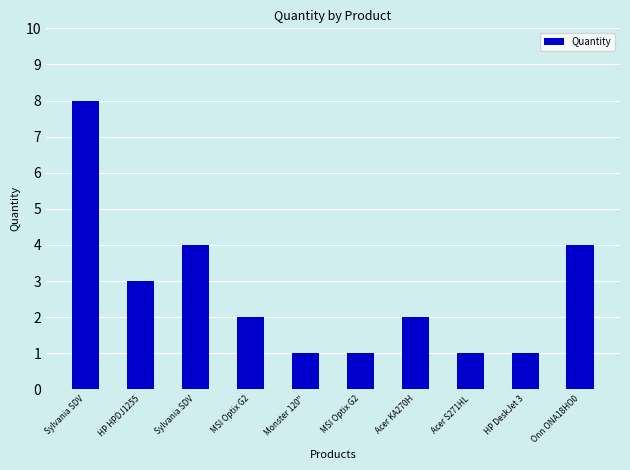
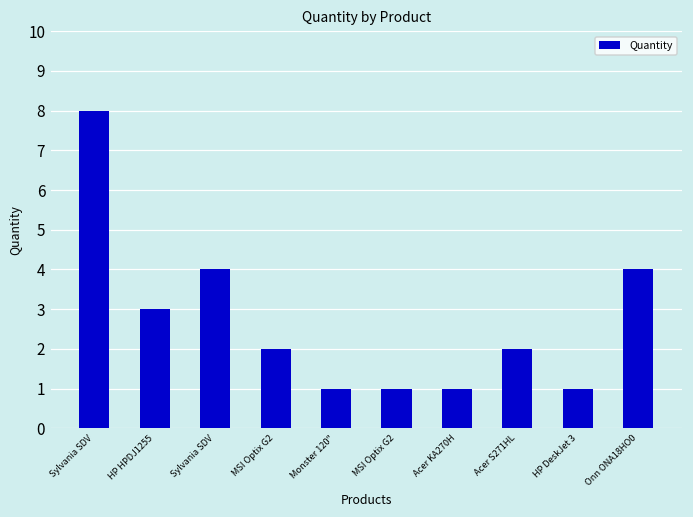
Acer KA270H: 2 -> 1
Acer S271HL: 1 -> 2
